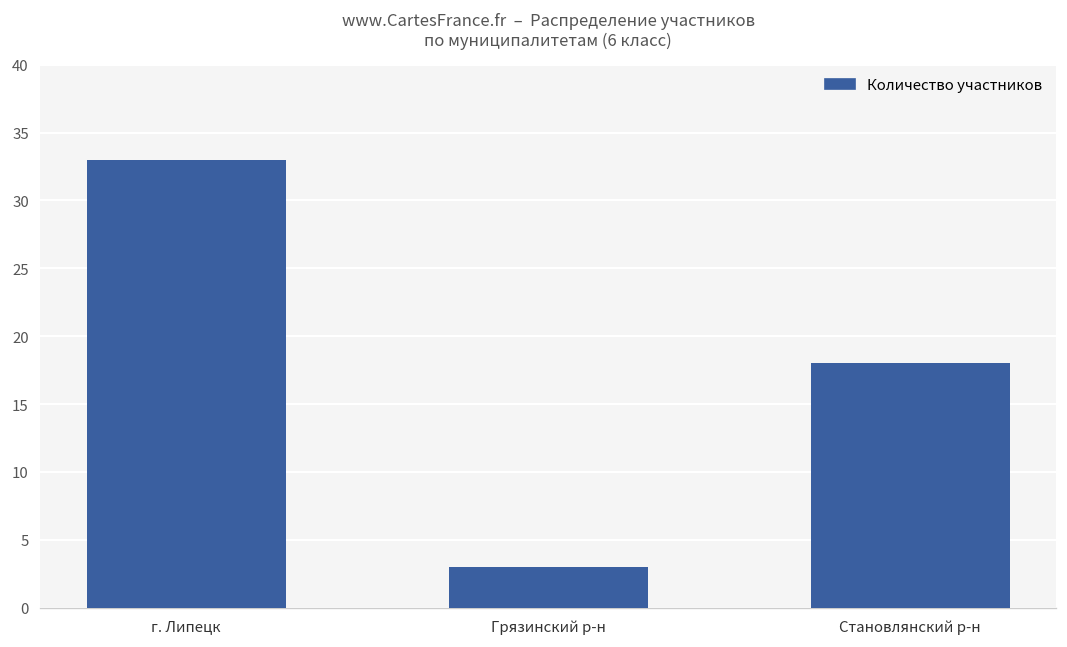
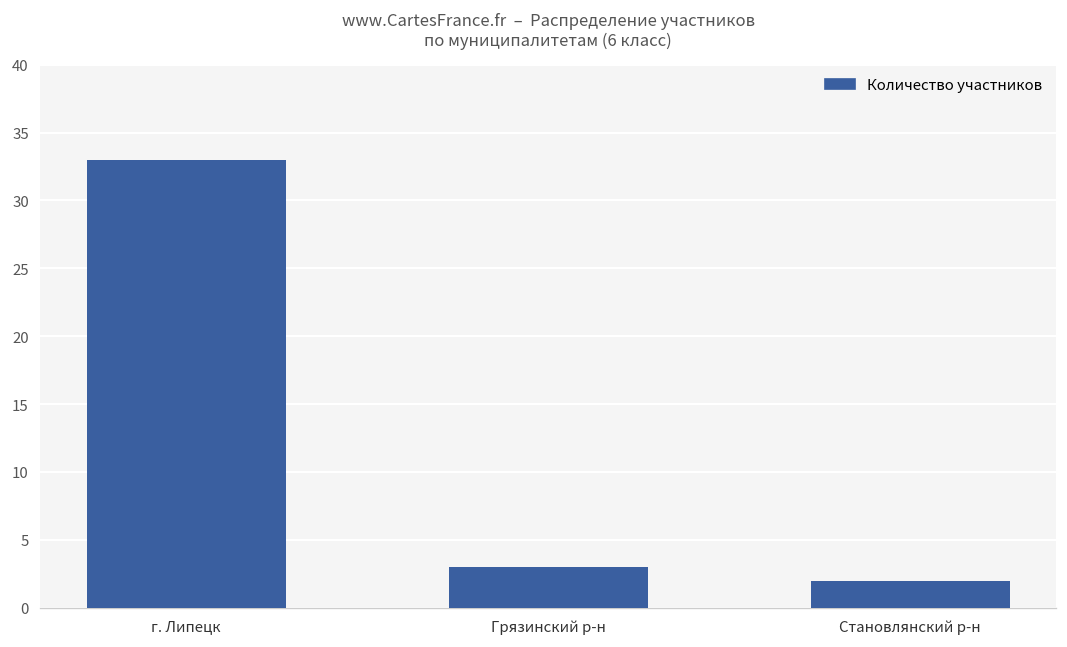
Становлянский р-н: 18 -> 2
